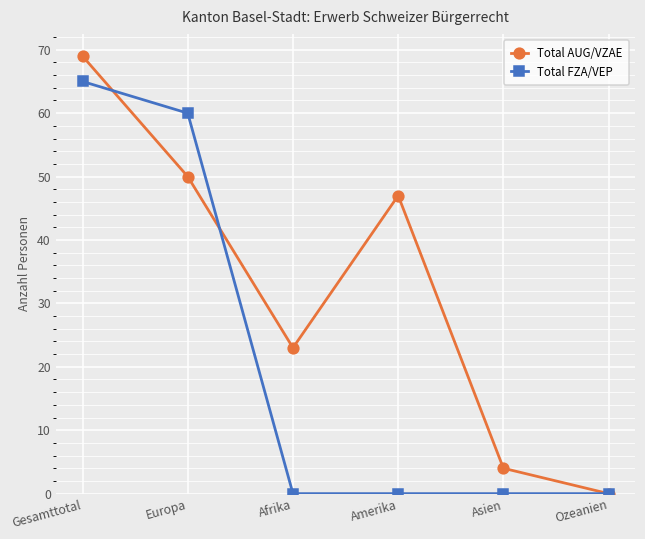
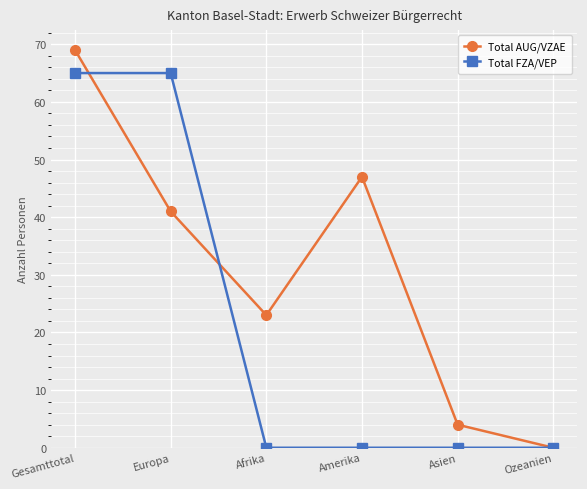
Total AUG/VZAE, Europa: 50 -> 41
Total FZA/VEP, Europa: 60 -> 65
